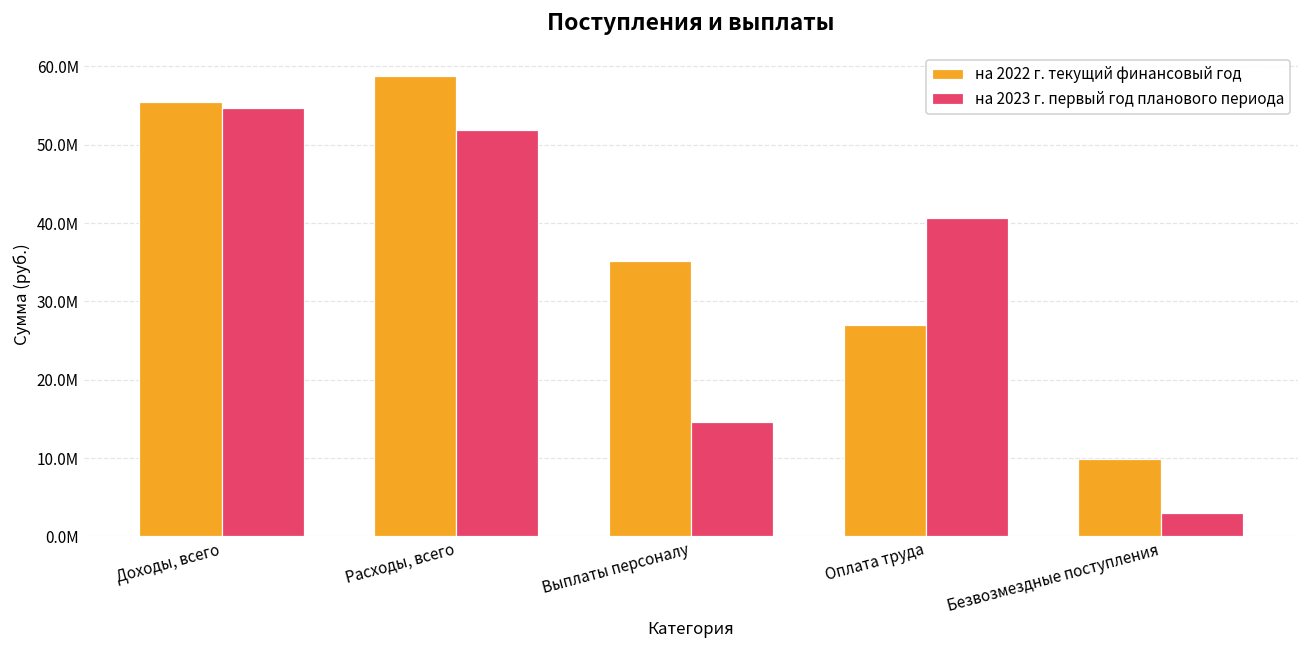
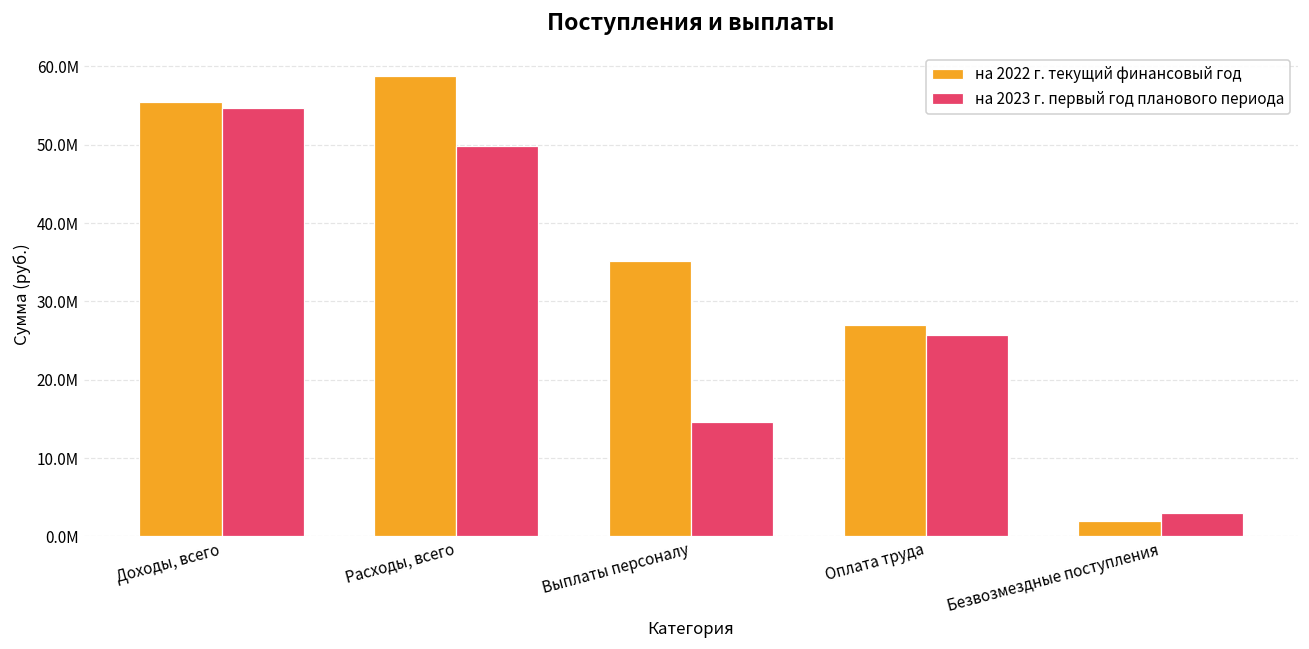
на 2023 г. первый год планового периода, Расходы, всего: 52000000 -> 50000000
на 2023 г. первый год планового периода, Оплата труда: 41000000 -> 26000000
на 2022 г. текущий финансовый год, Безвозмездные поступления: 10000000 -> 2000000
